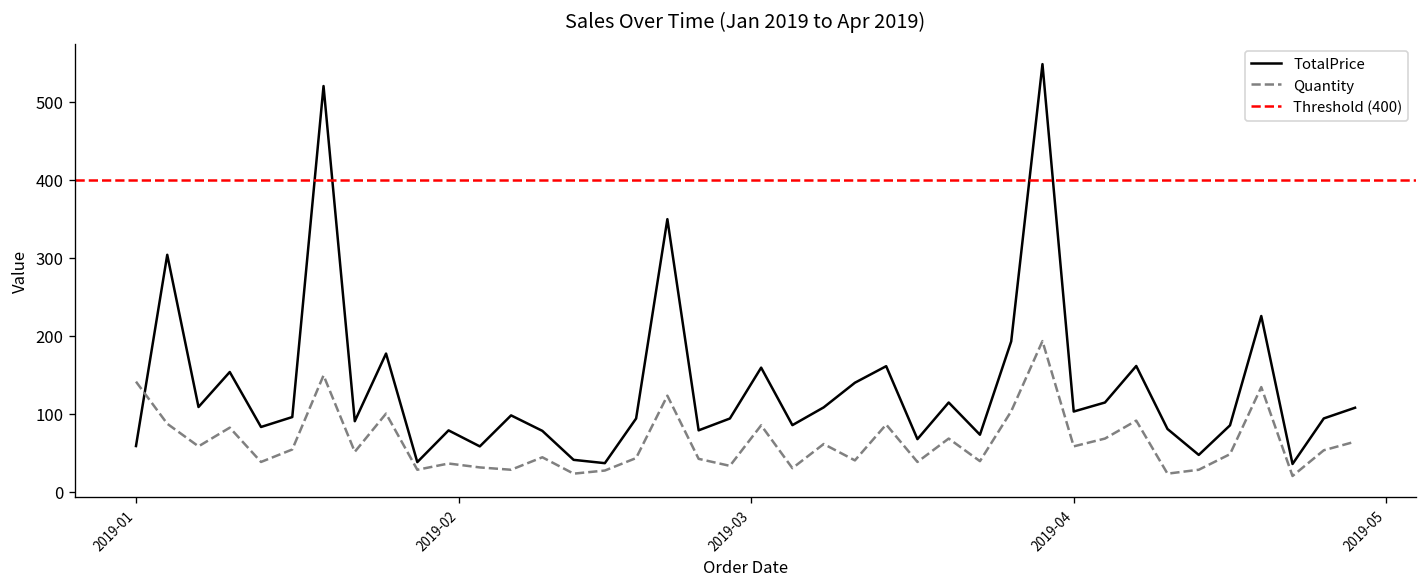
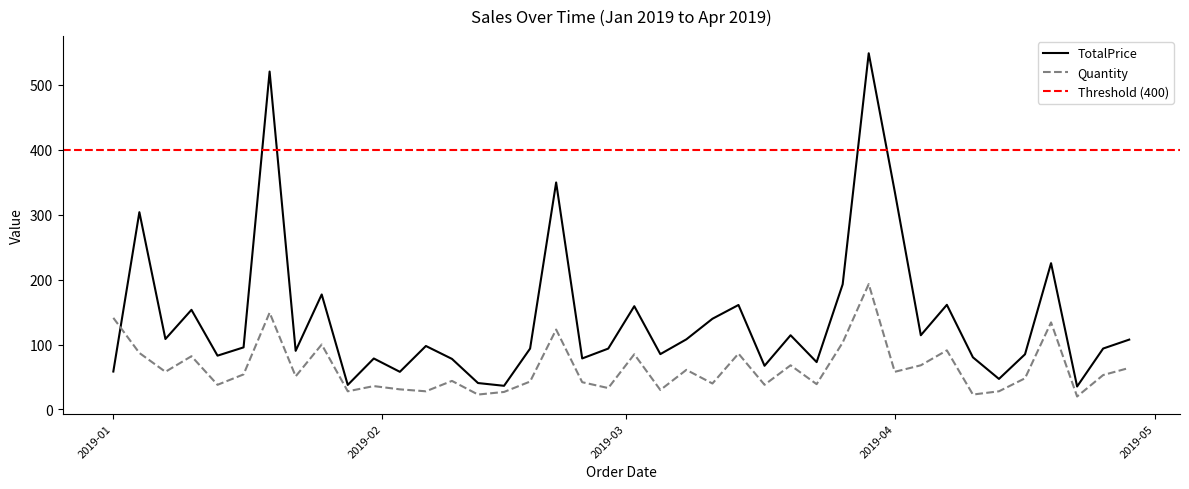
TotalPrice, 2019-04: 100 -> 340
